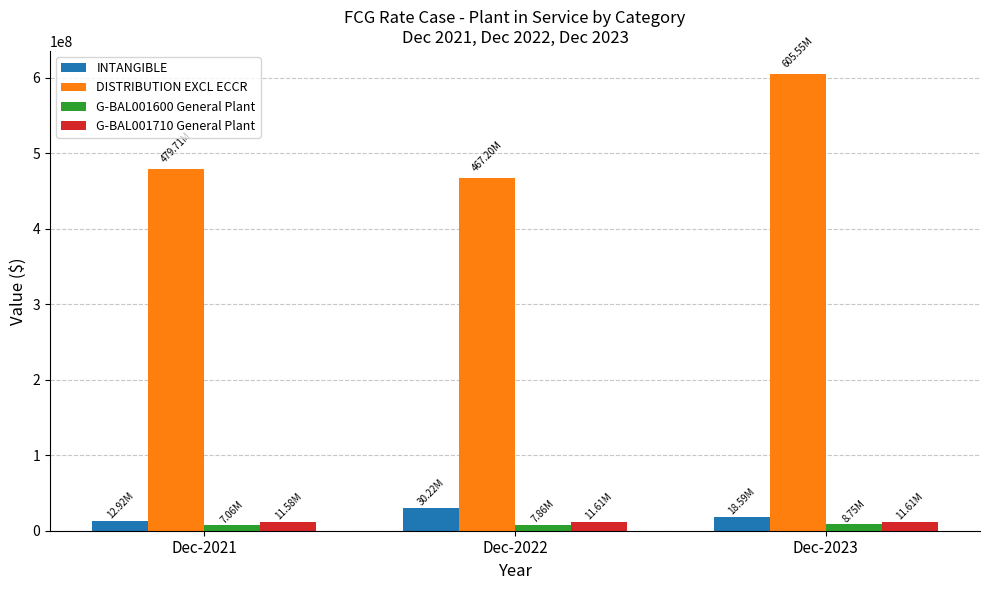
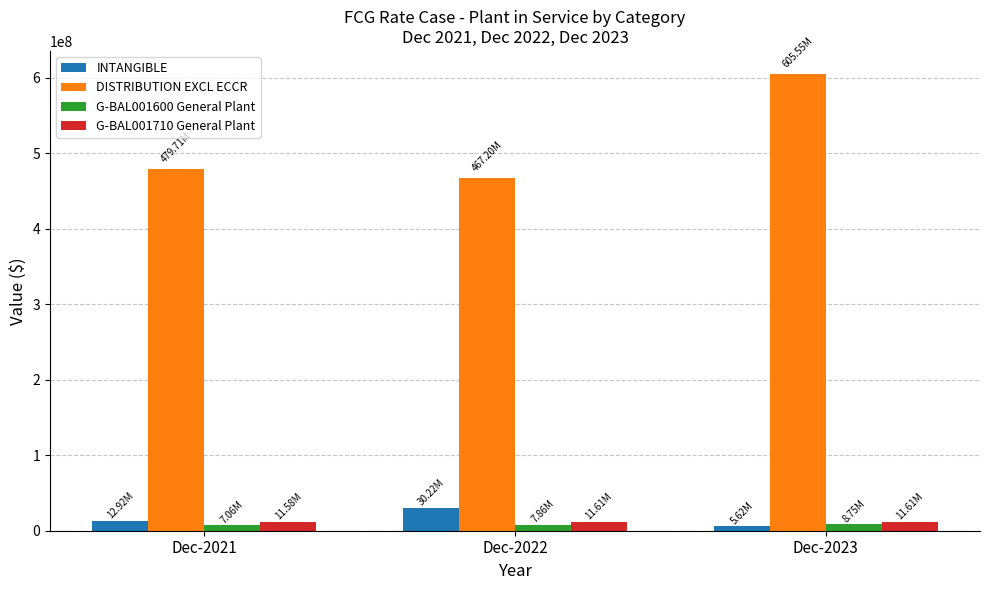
INTANGIBLE, Dec-2023: 18.59M -> 5.62M
